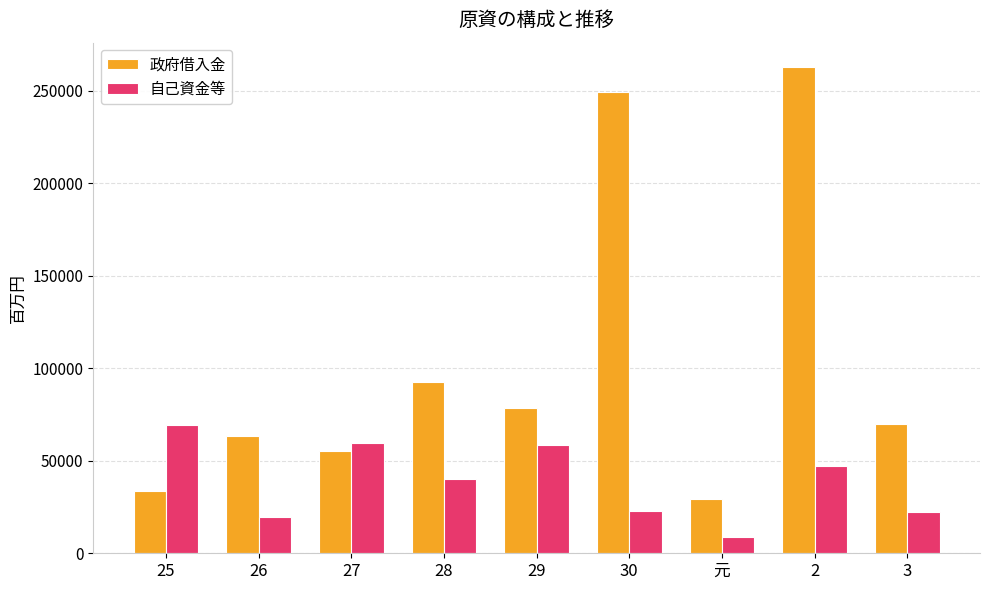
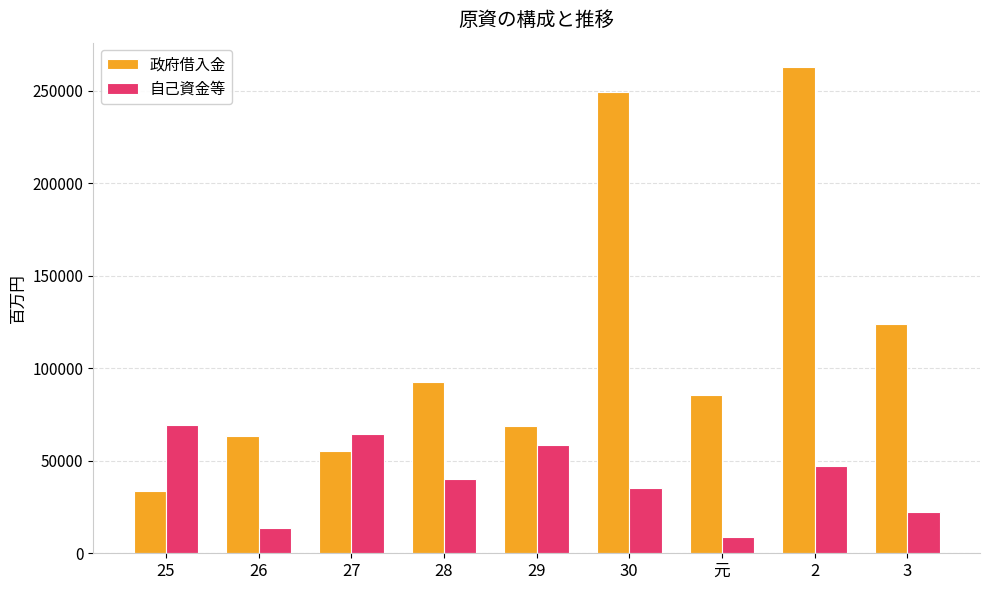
自己資金等, 26: 20000 -> 14000
自己資金等, 27: 60000 -> 64000
政府借入金, 29: 79000 -> 69000
自己資金等, 30: 23000 -> 35000
政府借入金, 元: 29000 -> 86000
政府借入金, 3: 70000 -> 124000
